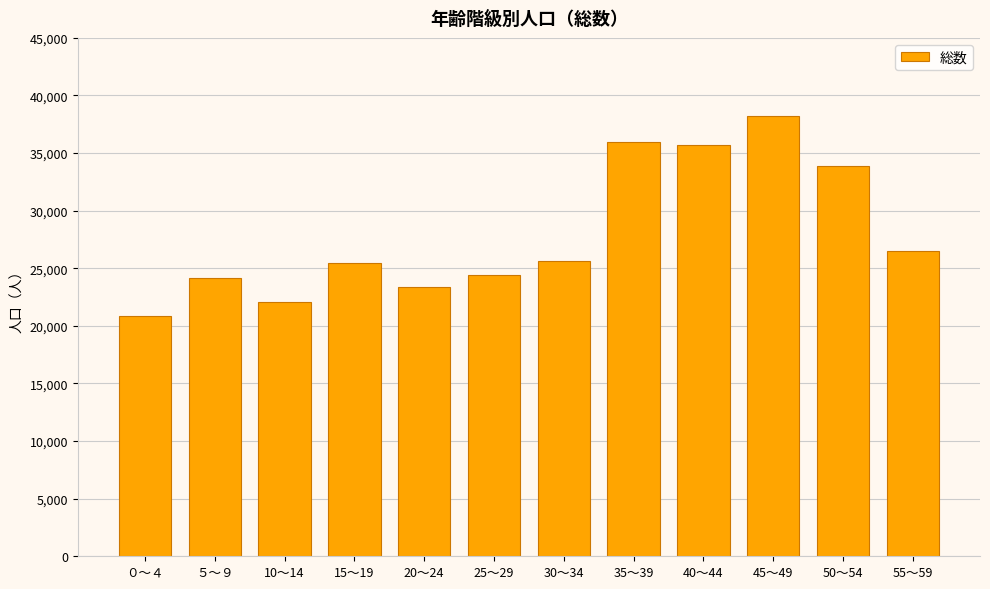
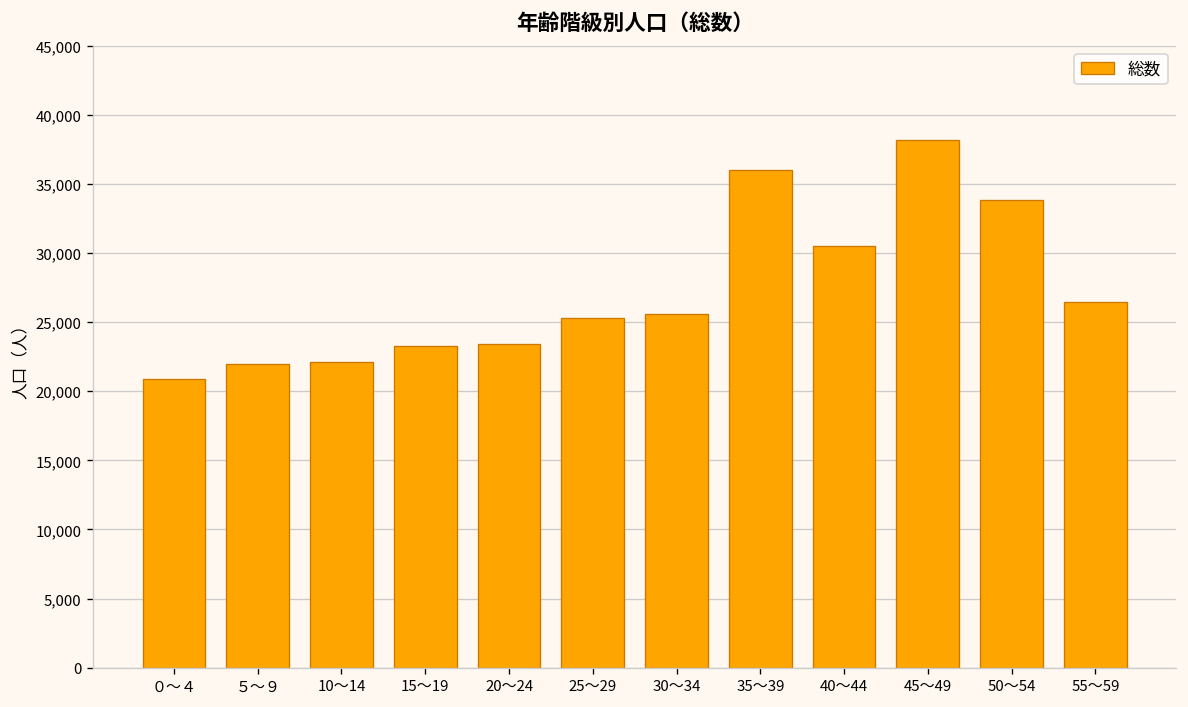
５～９: 24,200 -> 22,000
15～19: 25,500 -> 23,200
25～29: 24,400 -> 25,300
40～44: 35,700 -> 30,500
